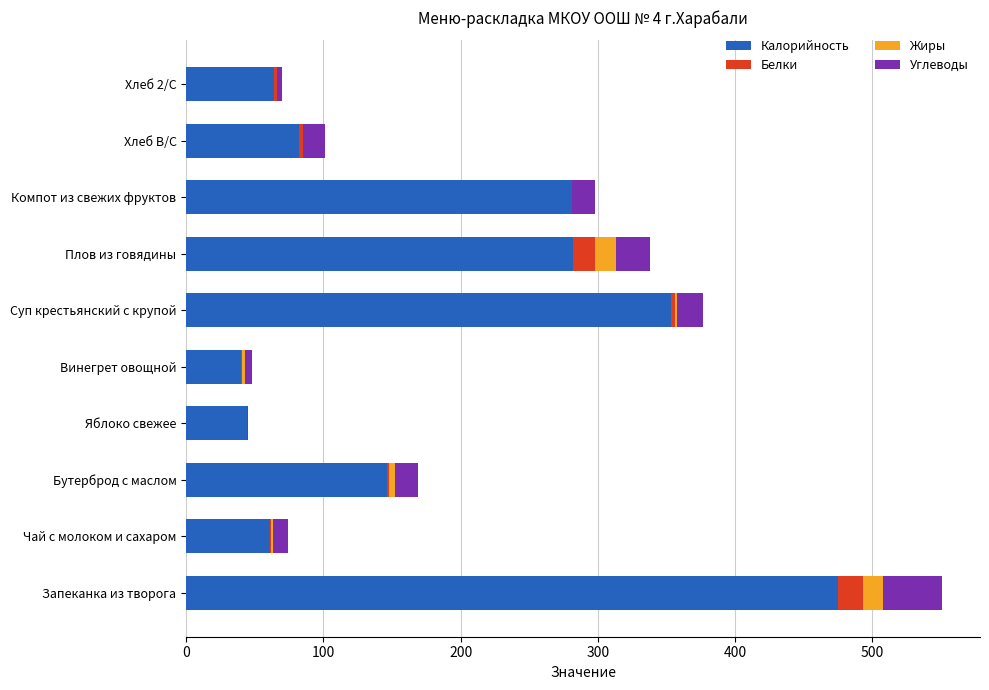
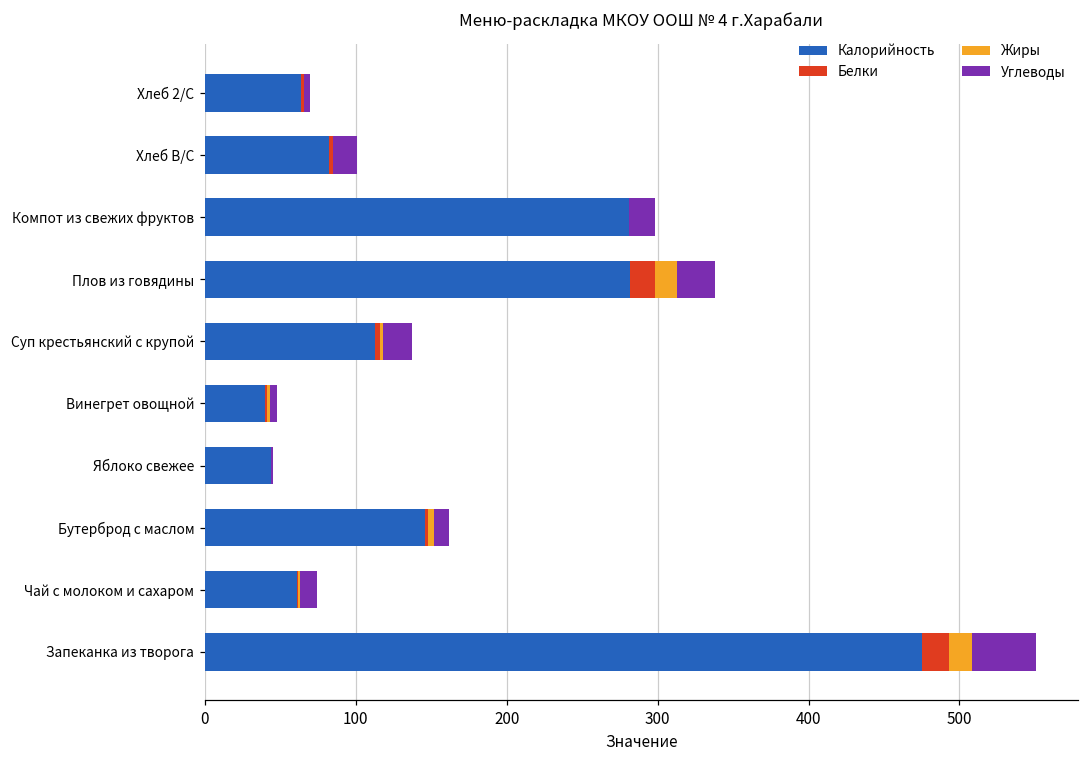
Калорийность, Суп крестьянский с крупой: 353 -> 113
Углеводы, Бутерброд с маслом: 17 -> 10
